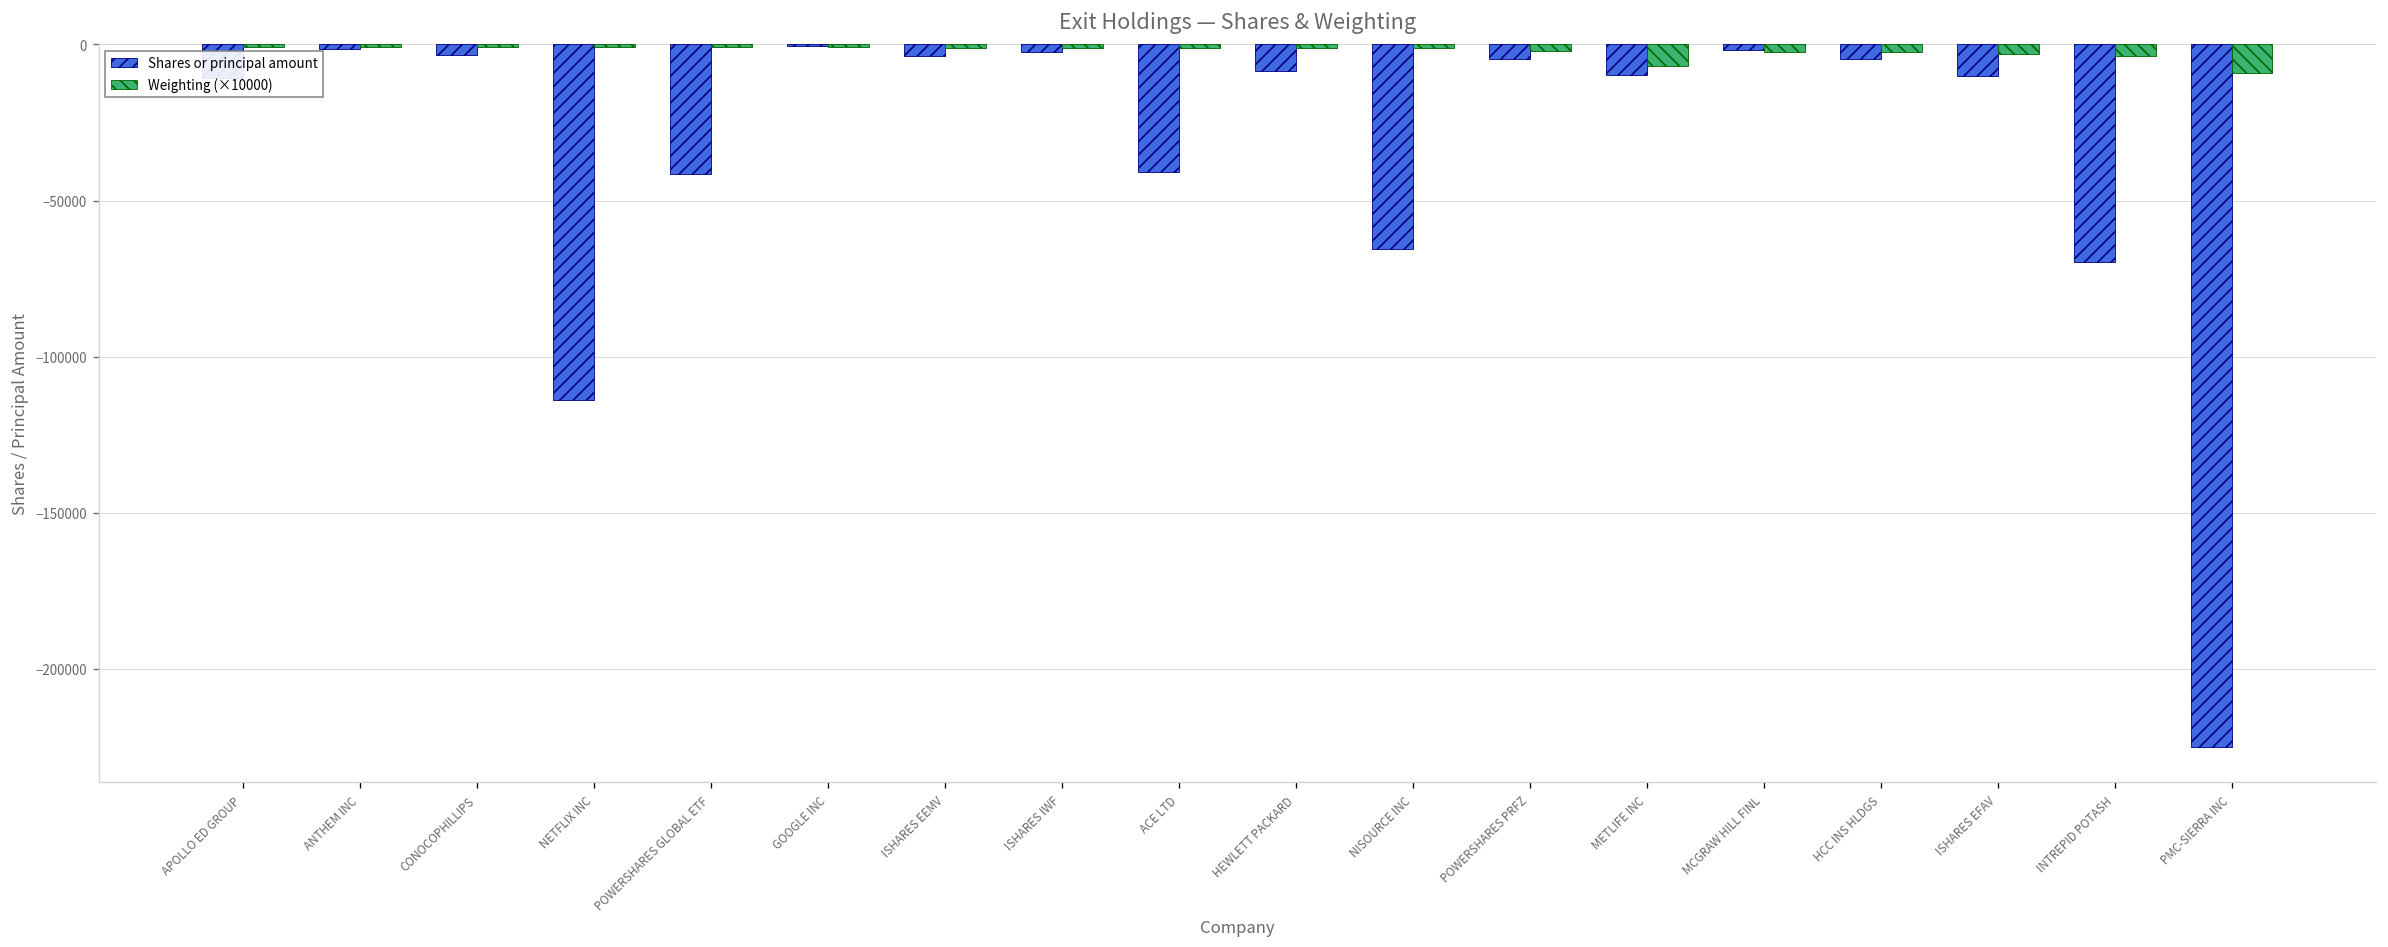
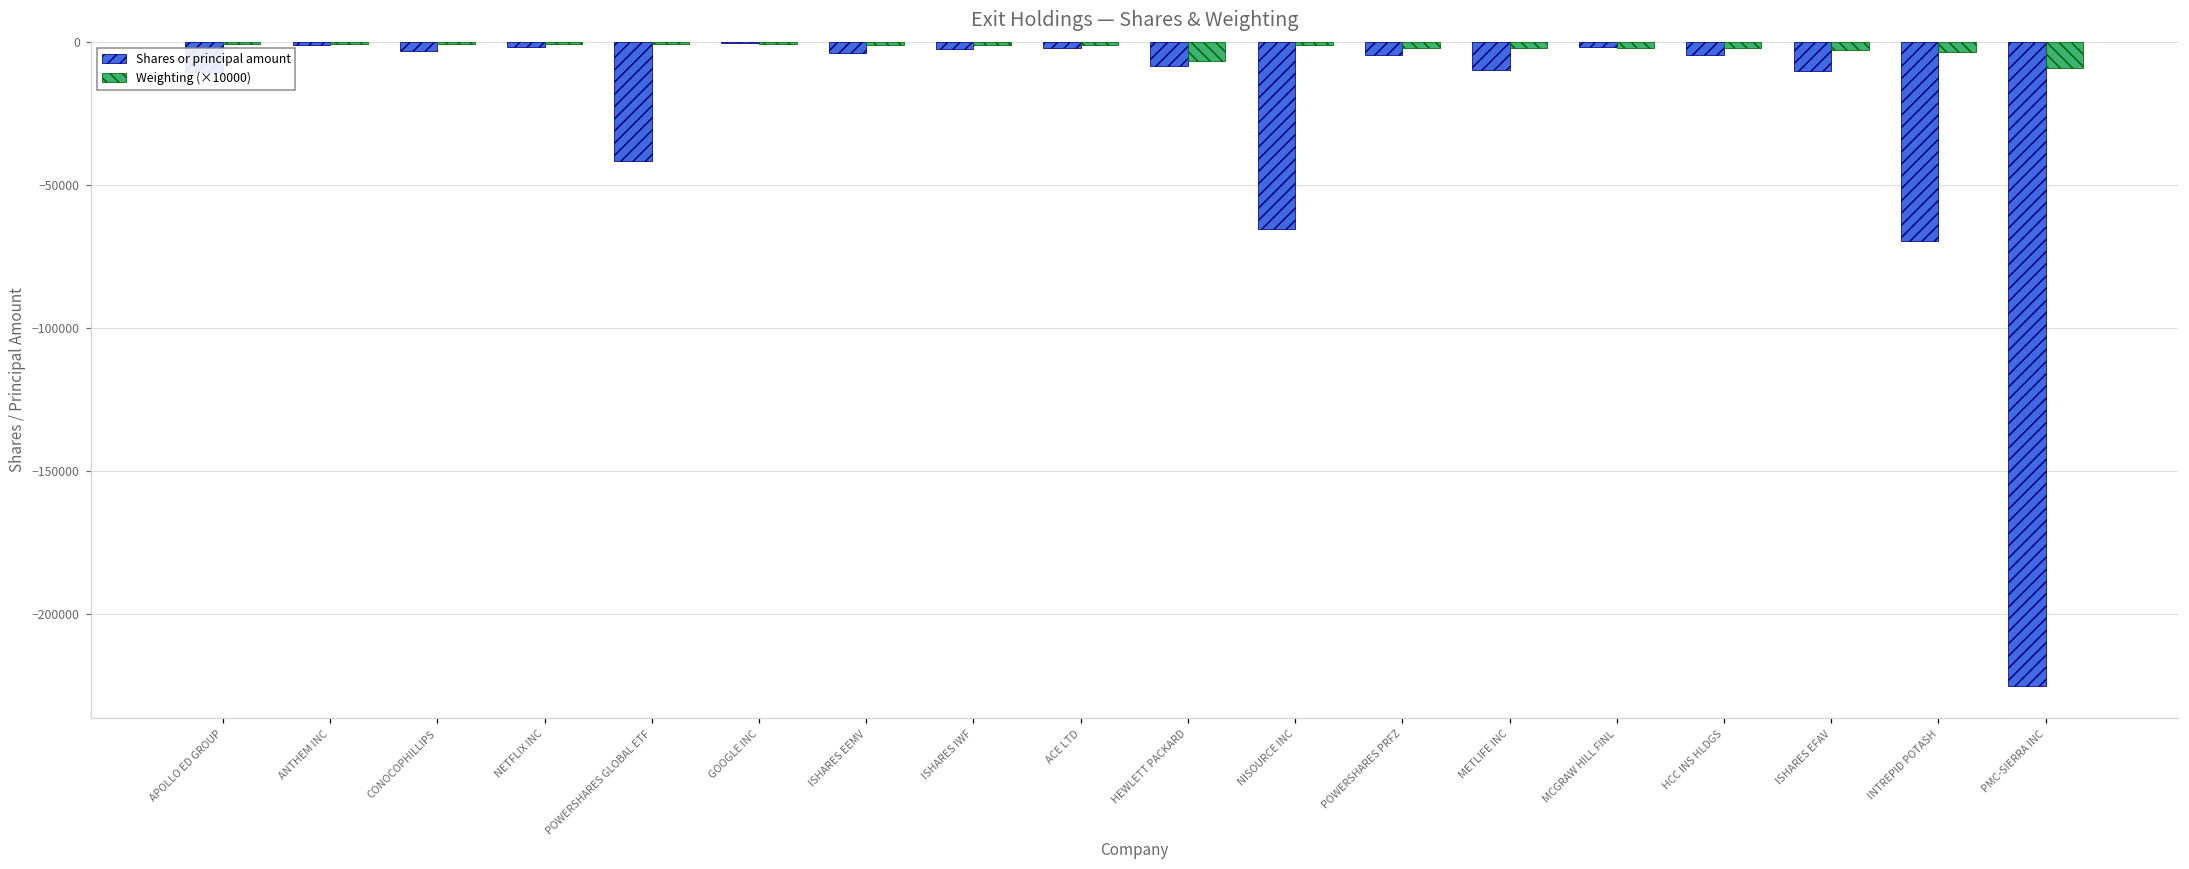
Shares or principal amount, NETFLIX INC: -114000 -> -2000
Shares or principal amount, ACE LTD: -41000 -> -2000
Weighting (×10000), HEWLETT PACKARD: -1000 -> -7000
Weighting (×10000), METLIFE INC: -7000 -> -2000
